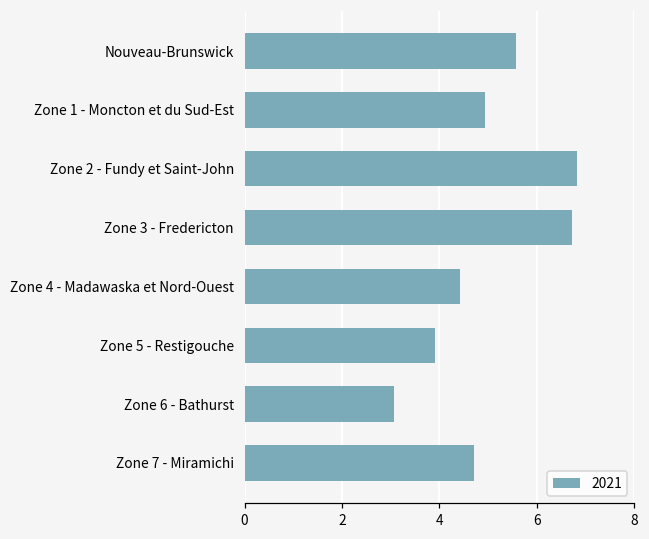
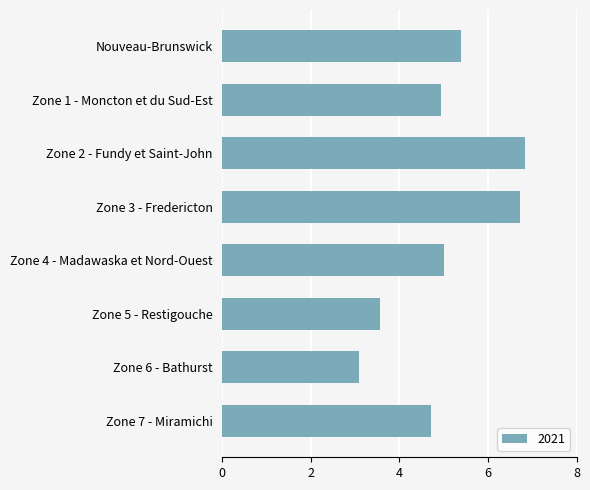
Nouveau-Brunswick: 5.6 -> 5.4
Zone 4 - Madawaska et Nord-Ouest: 4.4 -> 5.0
Zone 5 - Restigouche: 3.9 -> 3.6
